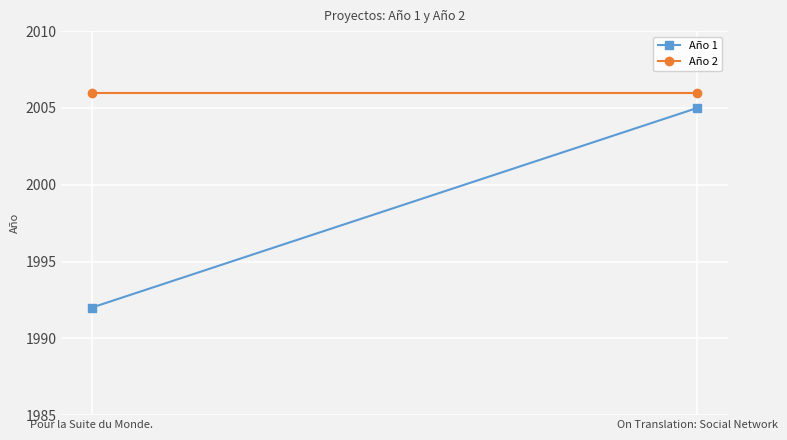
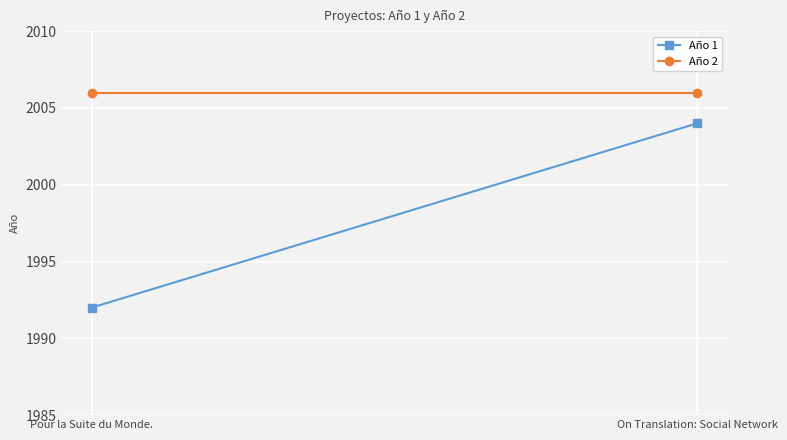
Año 1, On Translation: Social Network: 2005 -> 2004
